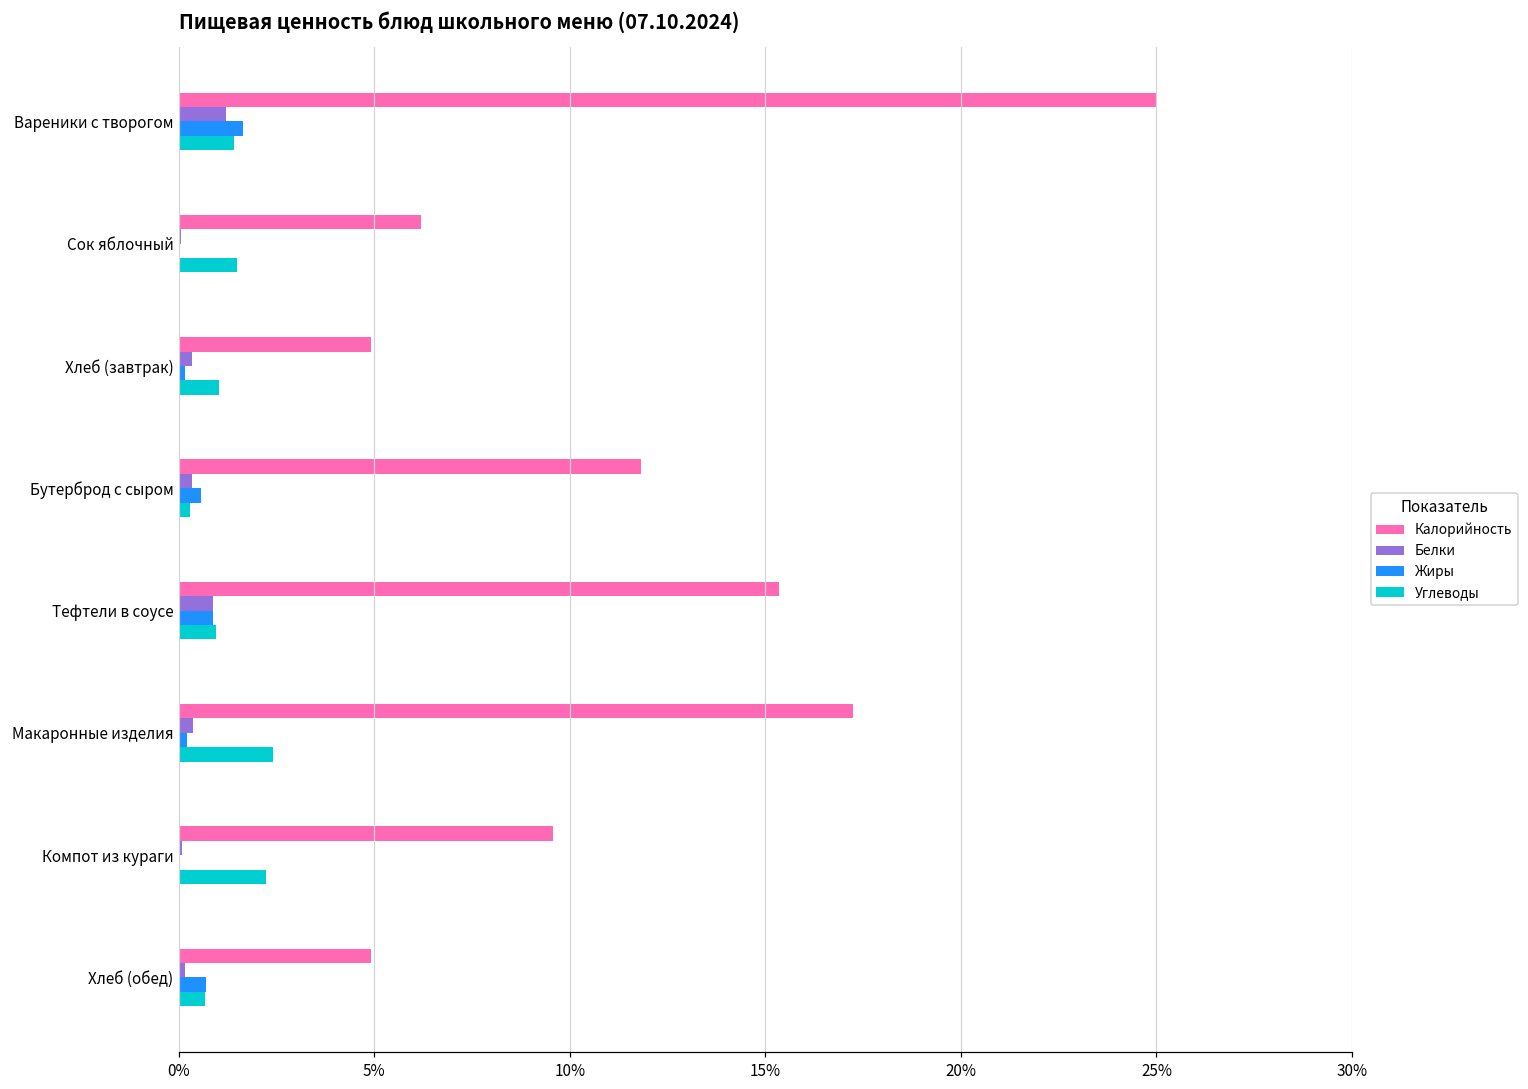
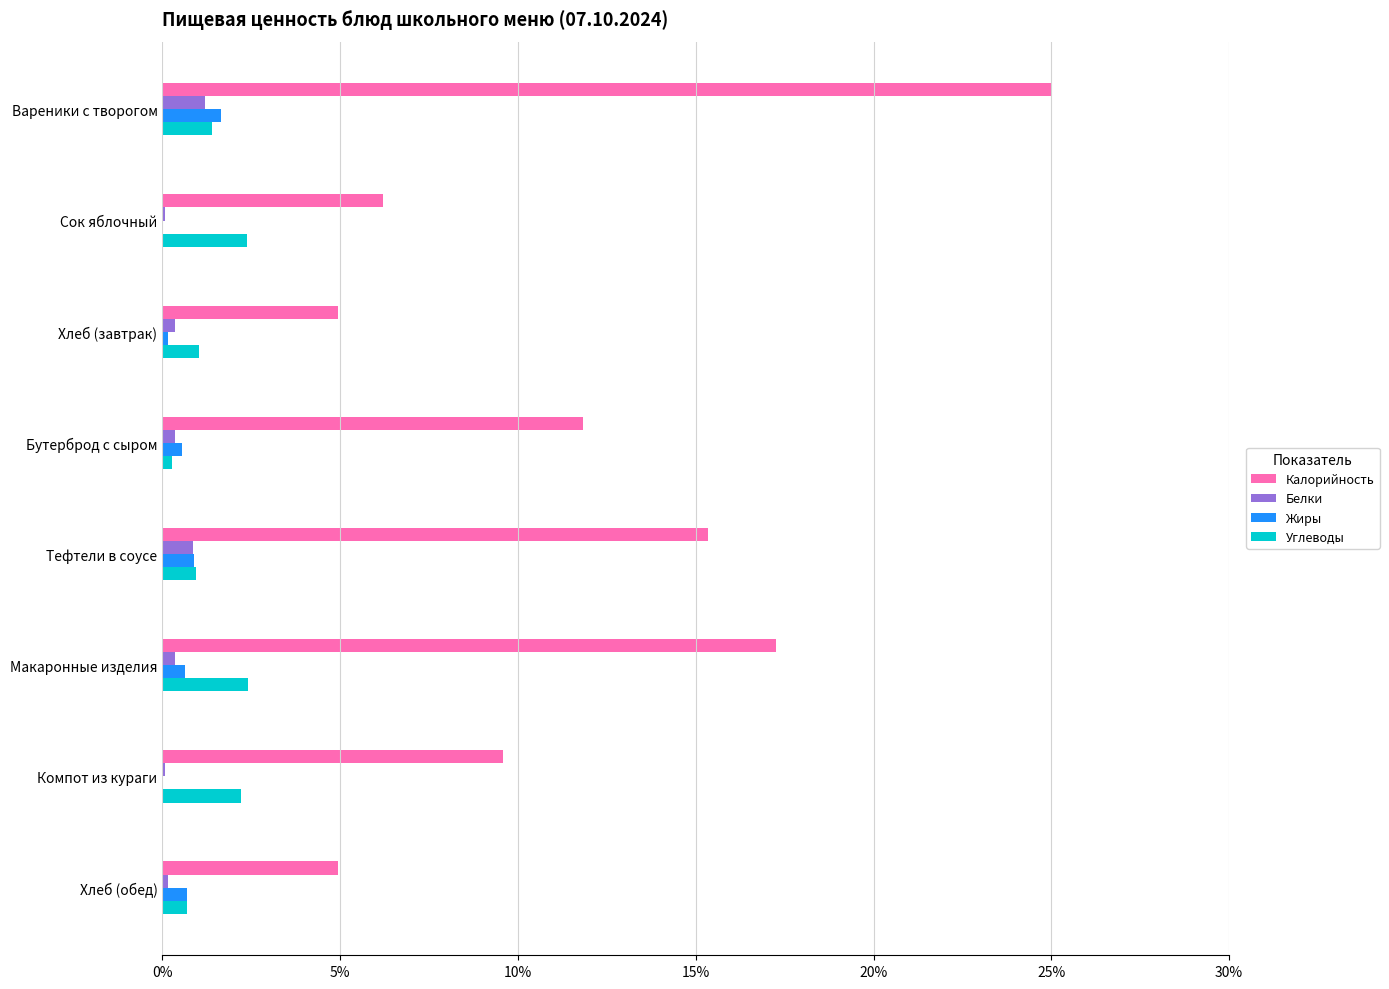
Углеводы, Сок яблочный: 1.5% -> 2.4%
Жиры, Макаронные изделия: 0.2% -> 0.6%
